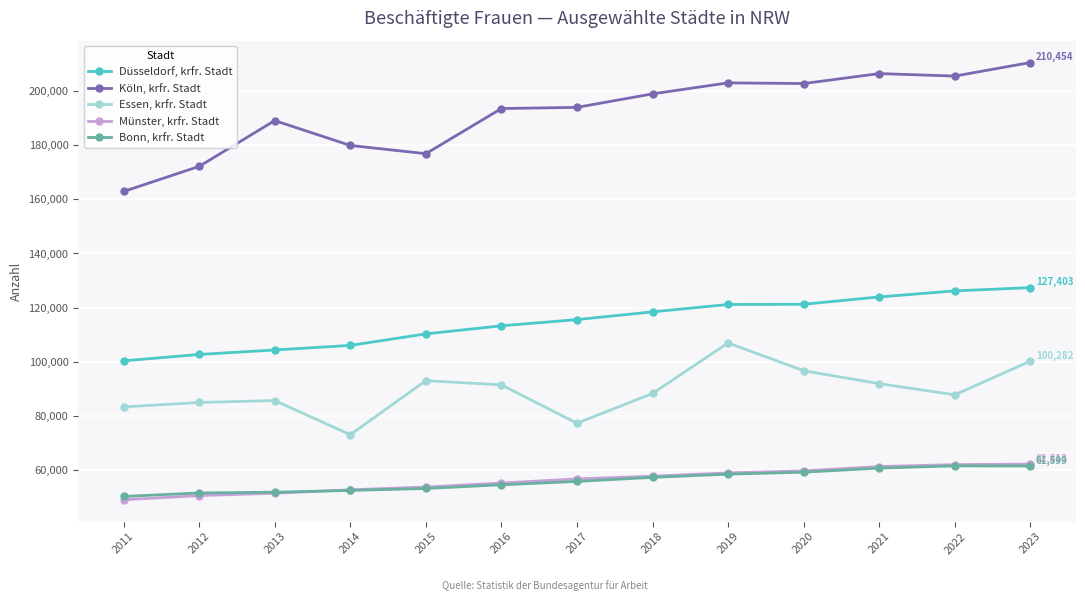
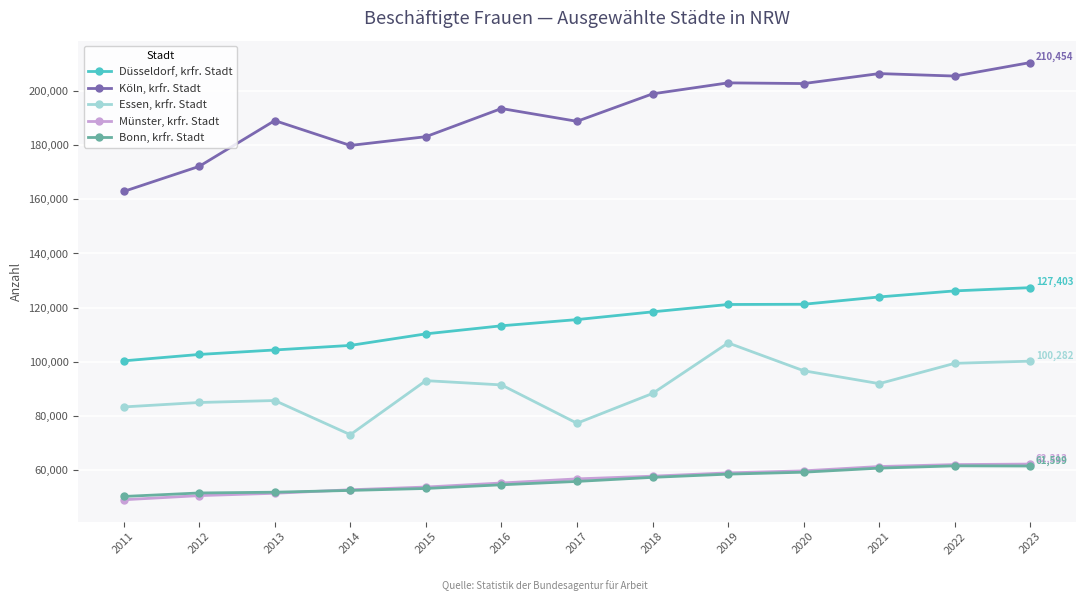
Köln, krfr. Stadt, 2015: 177,000 -> 183,000
Köln, krfr. Stadt, 2017: 194,000 -> 189,000
Essen, krfr. Stadt, 2022: 88,000 -> 99,000
